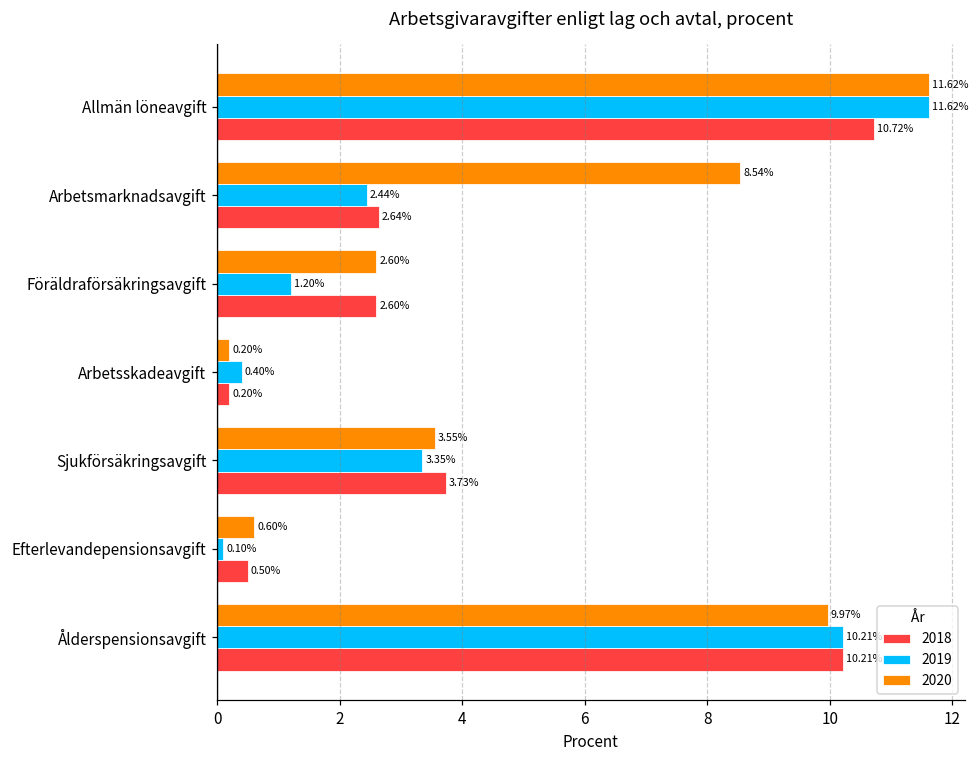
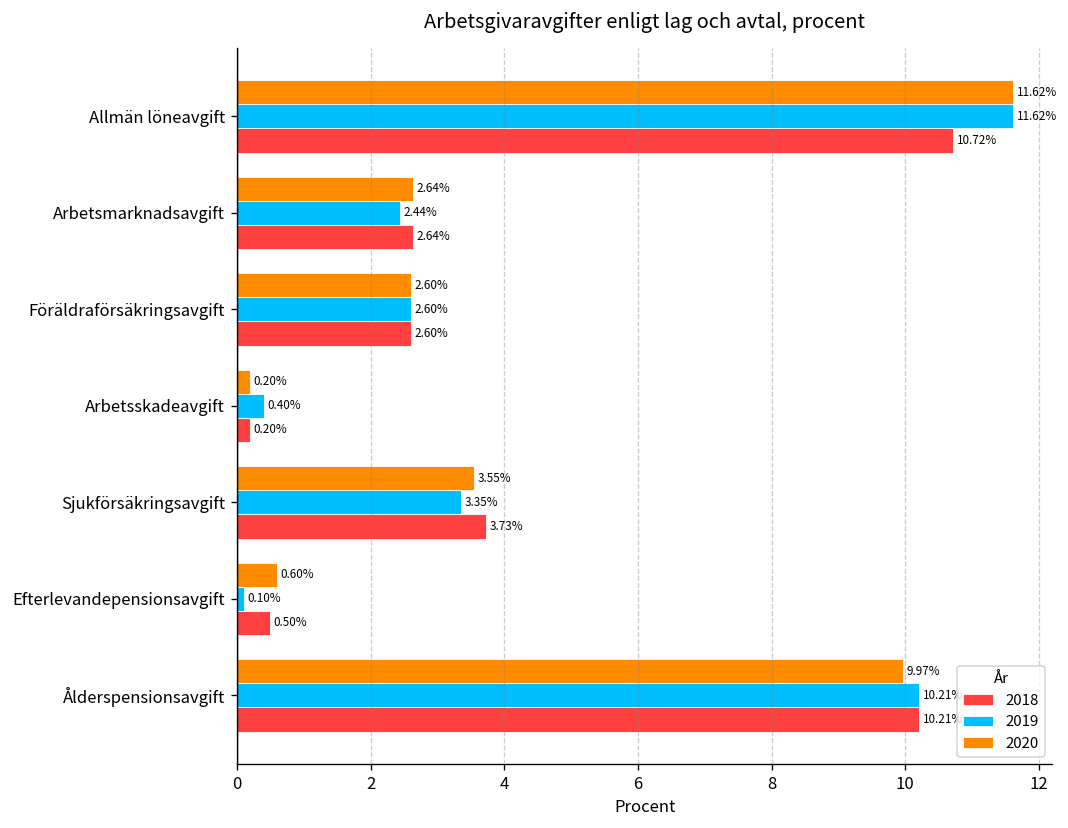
2020, Arbetsmarknadsavgift: 8.54% -> 2.64%
2019, Föräldraförsäkringsavgift: 1.20% -> 2.60%
